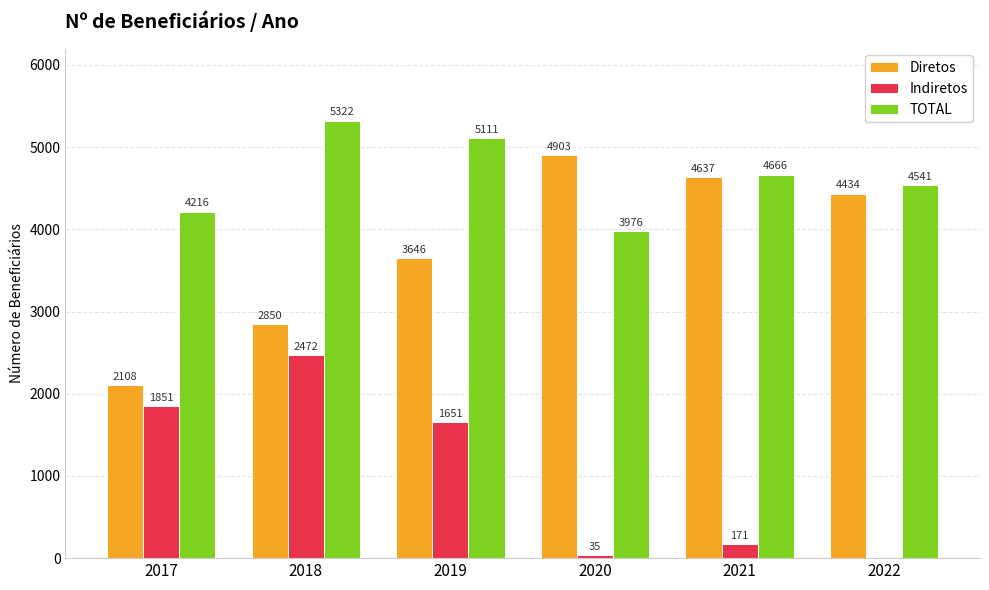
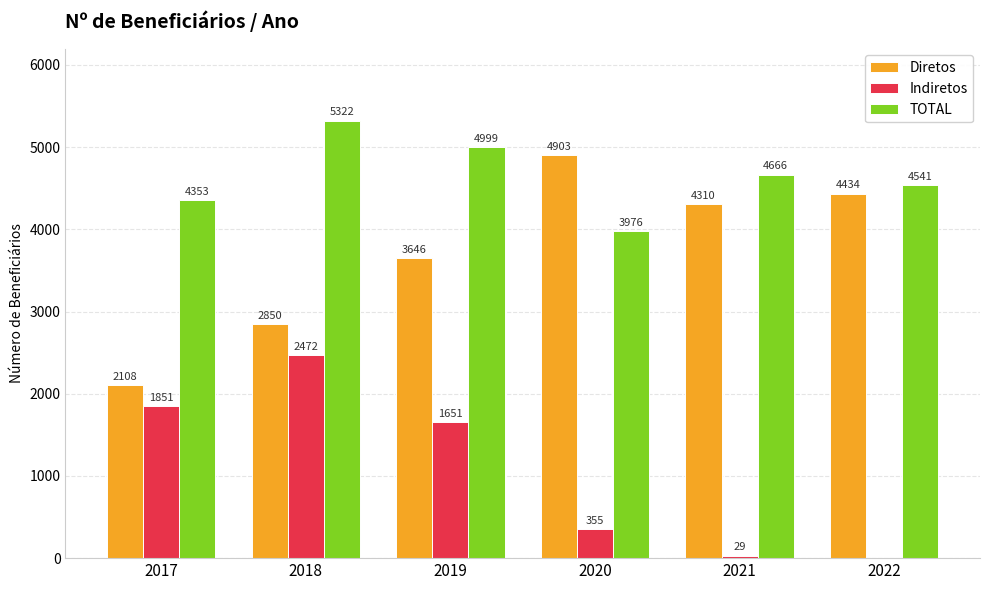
TOTAL, 2017: 4216 -> 4353
TOTAL, 2019: 5111 -> 4999
Indiretos, 2020: 35 -> 355
Diretos, 2021: 4637 -> 4310
Indiretos, 2021: 171 -> 29
